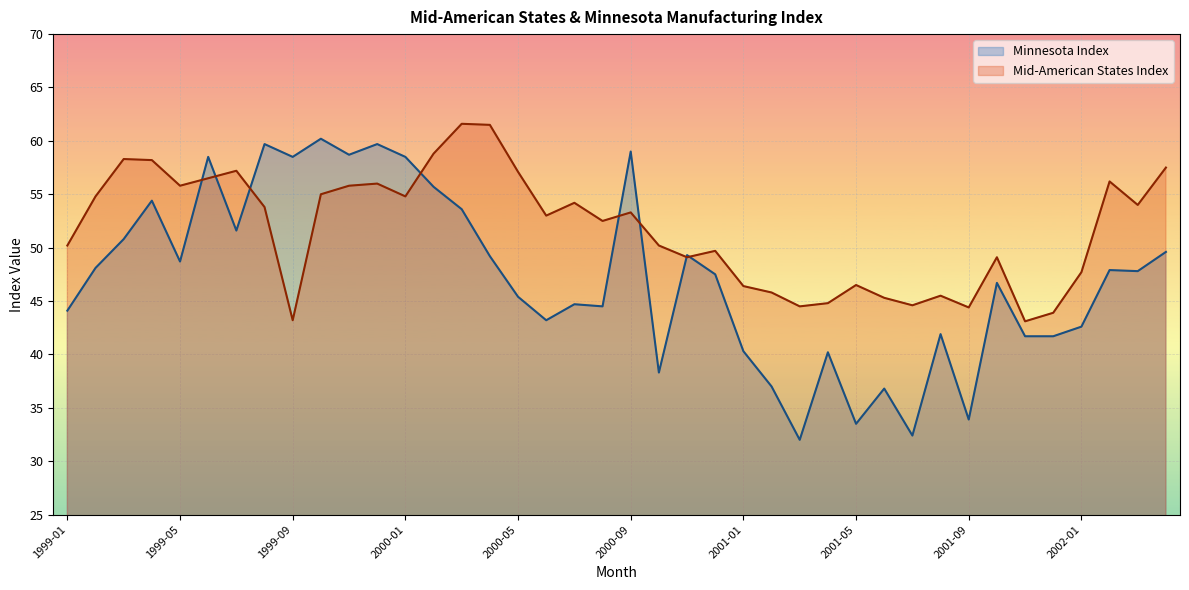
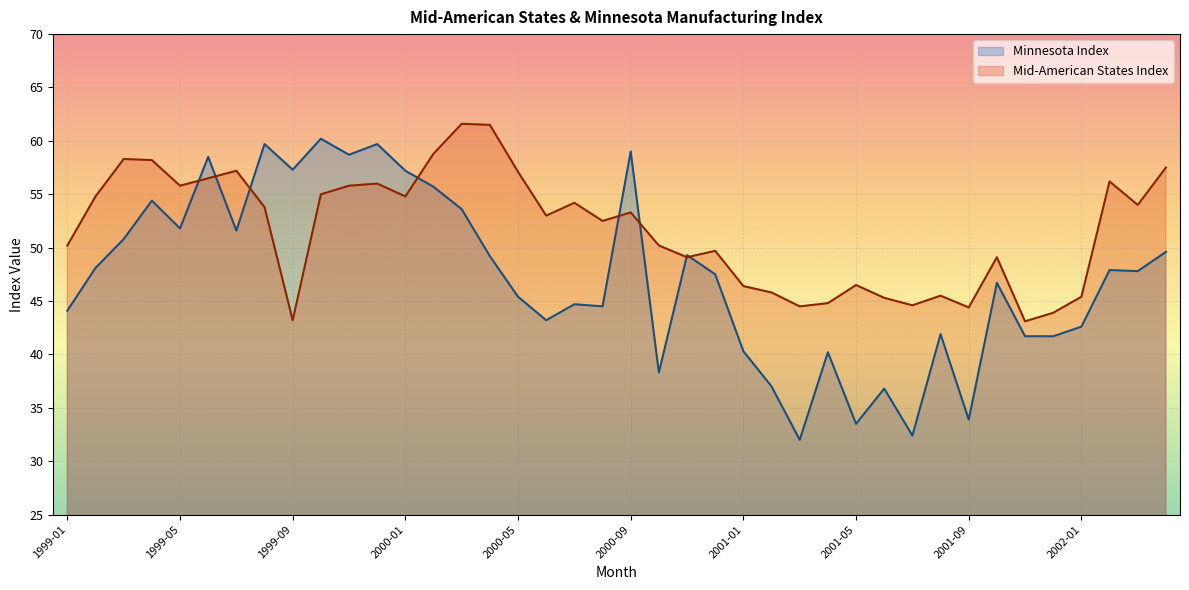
Minnesota Index, 1999-05: 48.7 -> 51.8
Minnesota Index, 1999-09: 58.5 -> 57.3
Minnesota Index, 2000-01: 58.5 -> 57.2
Mid-American States Index, 2002-01: 47.7 -> 45.4
